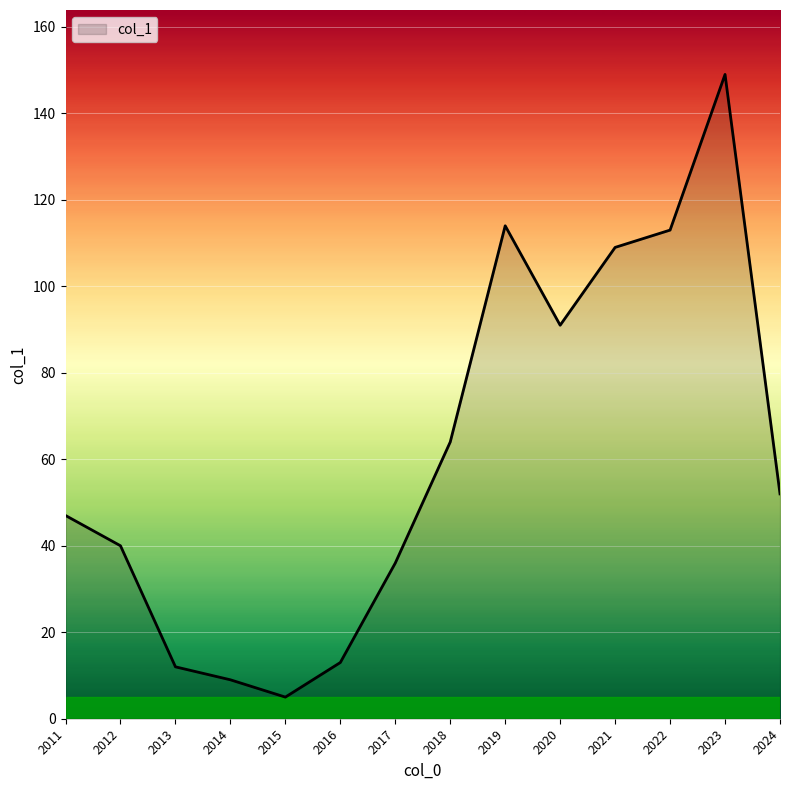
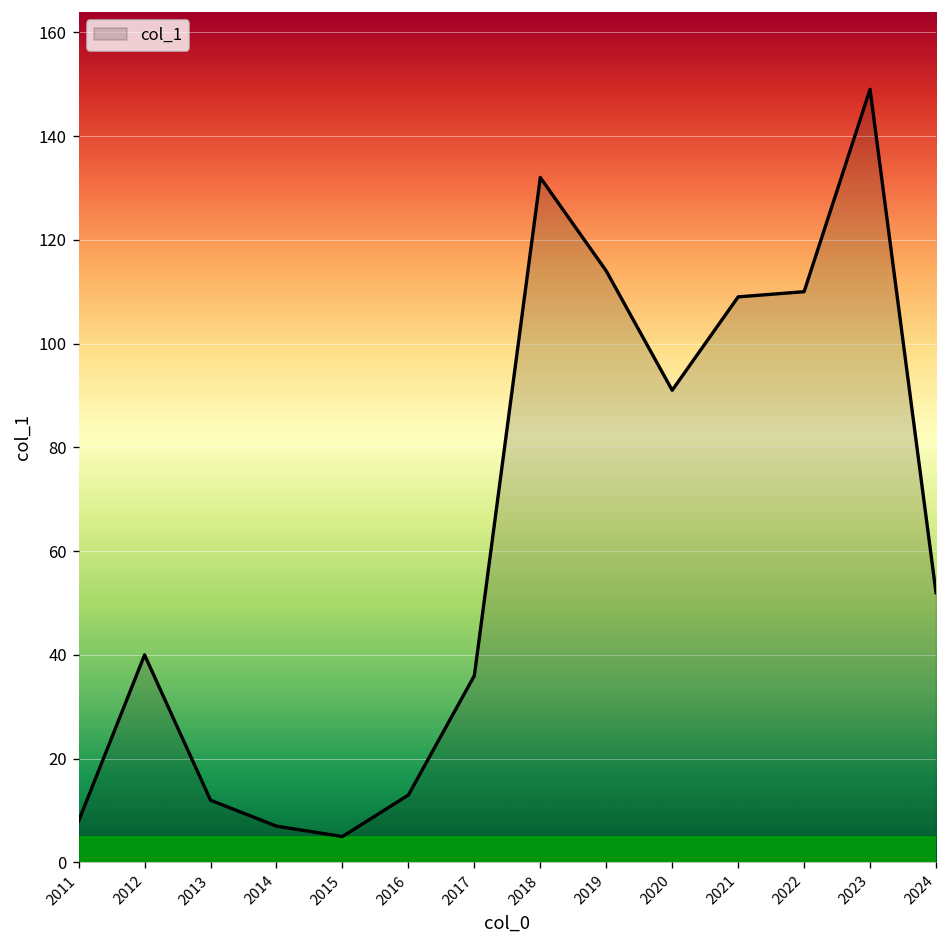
2011: 47 -> 8
2014: 9 -> 7
2018: 64 -> 132
2022: 113 -> 110
